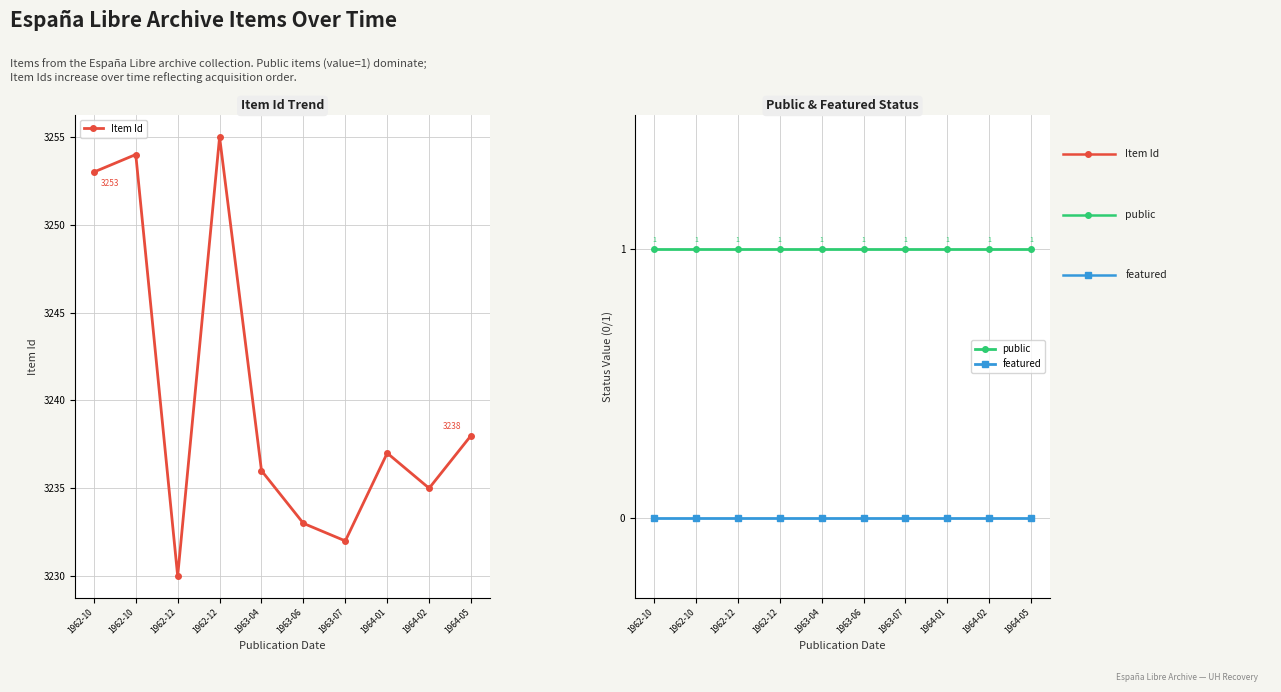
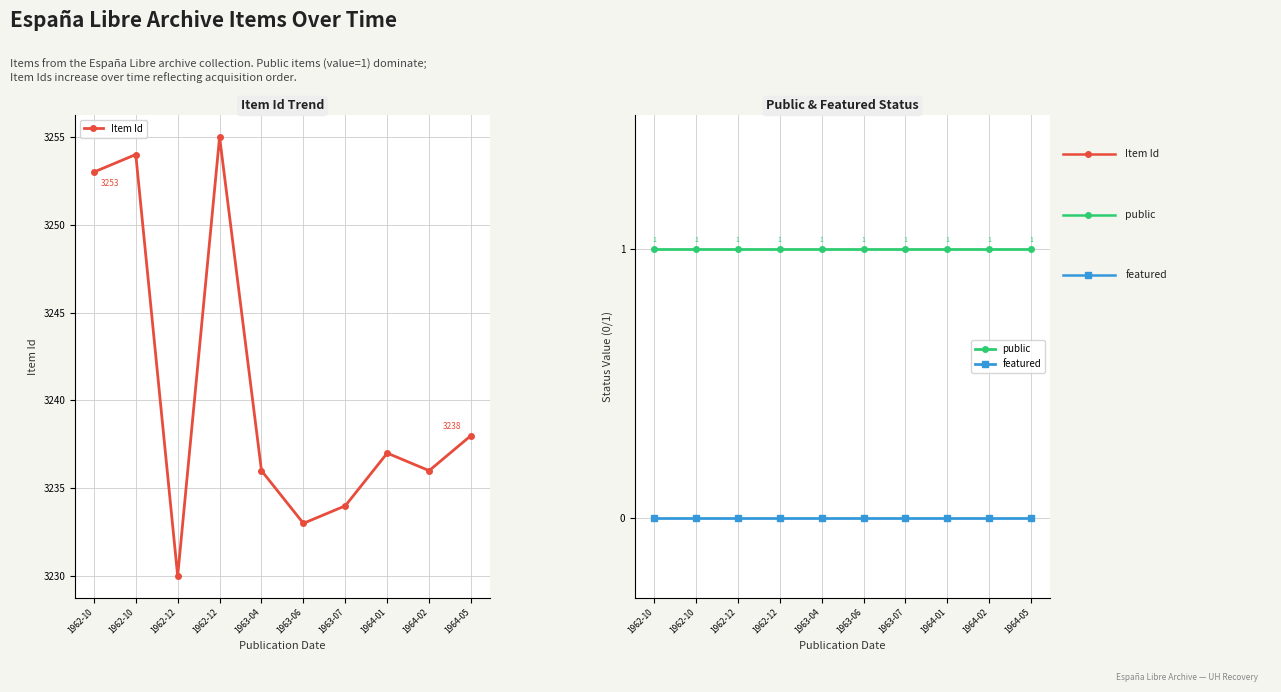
Item Id Trend, 1963-07: 3232 -> 3234
Item Id Trend, 1964-02: 3235 -> 3236
